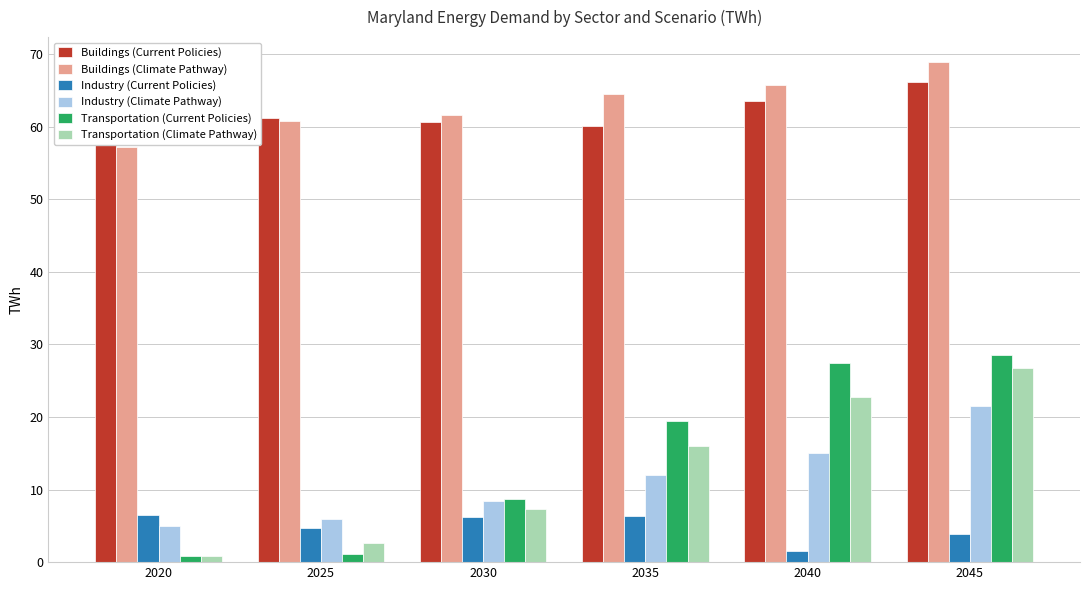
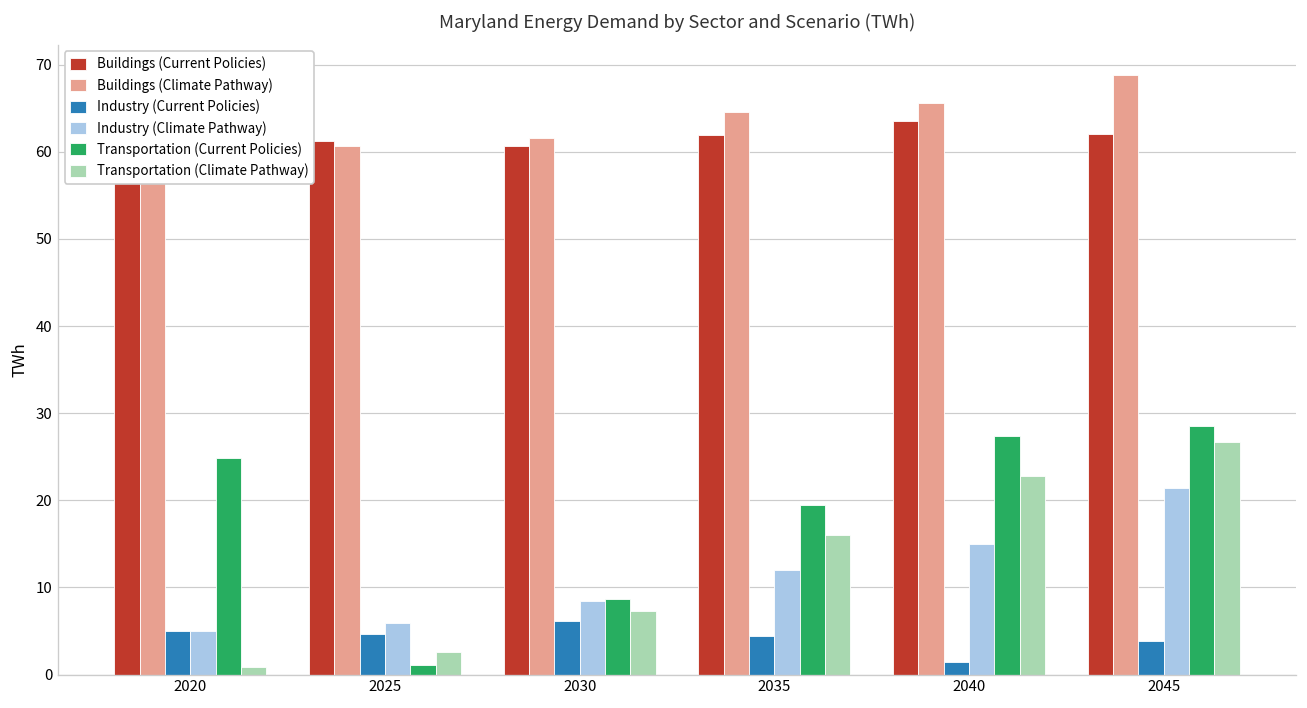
Industry (Current Policies), 2020: 6 -> 5
Transportation (Current Policies), 2020: 1 -> 25
Buildings (Current Policies), 2035: 60 -> 62
Industry (Current Policies), 2035: 6 -> 4
Buildings (Current Policies), 2045: 66 -> 62
